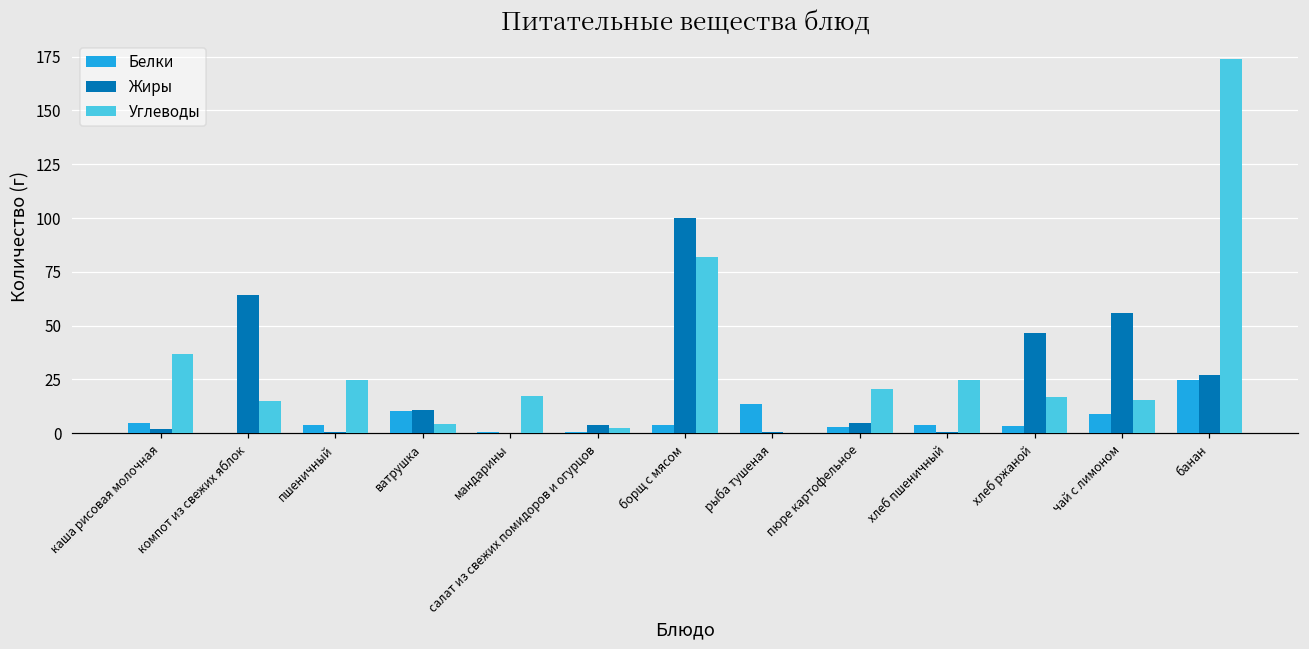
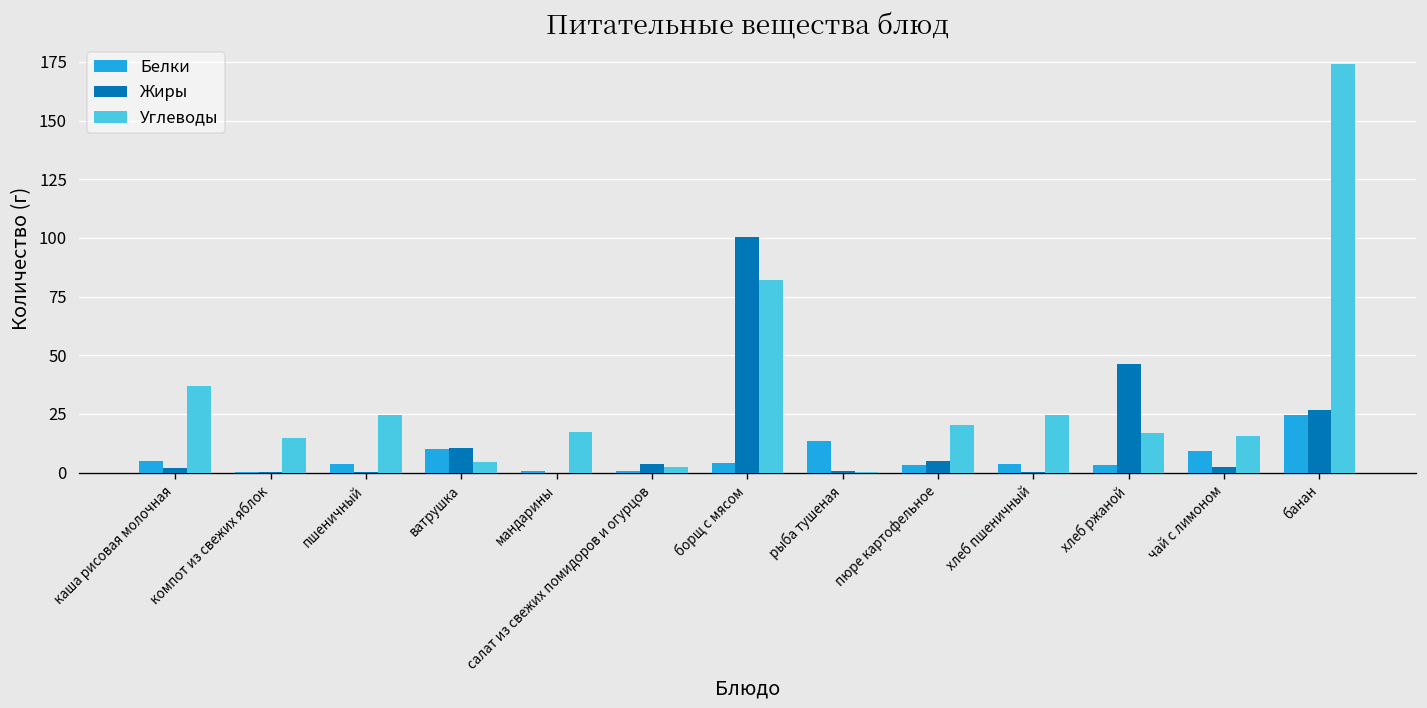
Жиры, компот из свежих яблок: 64 -> 0
Жиры, чай с лимоном: 56 -> 2
